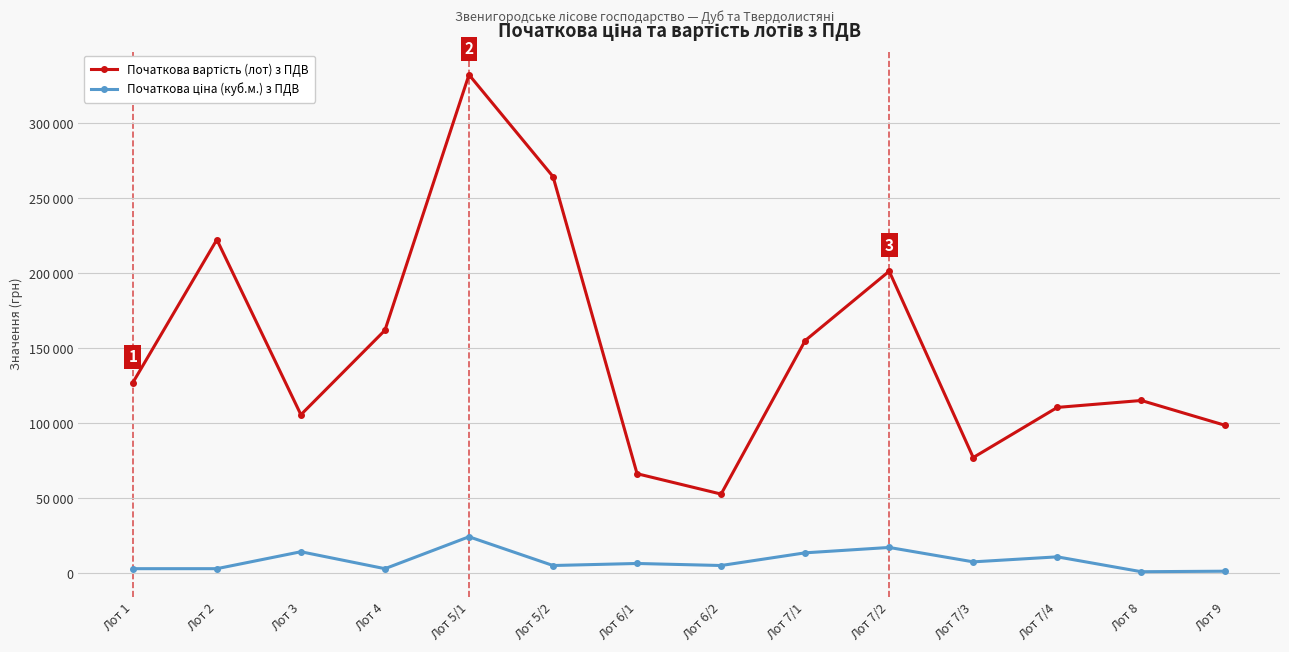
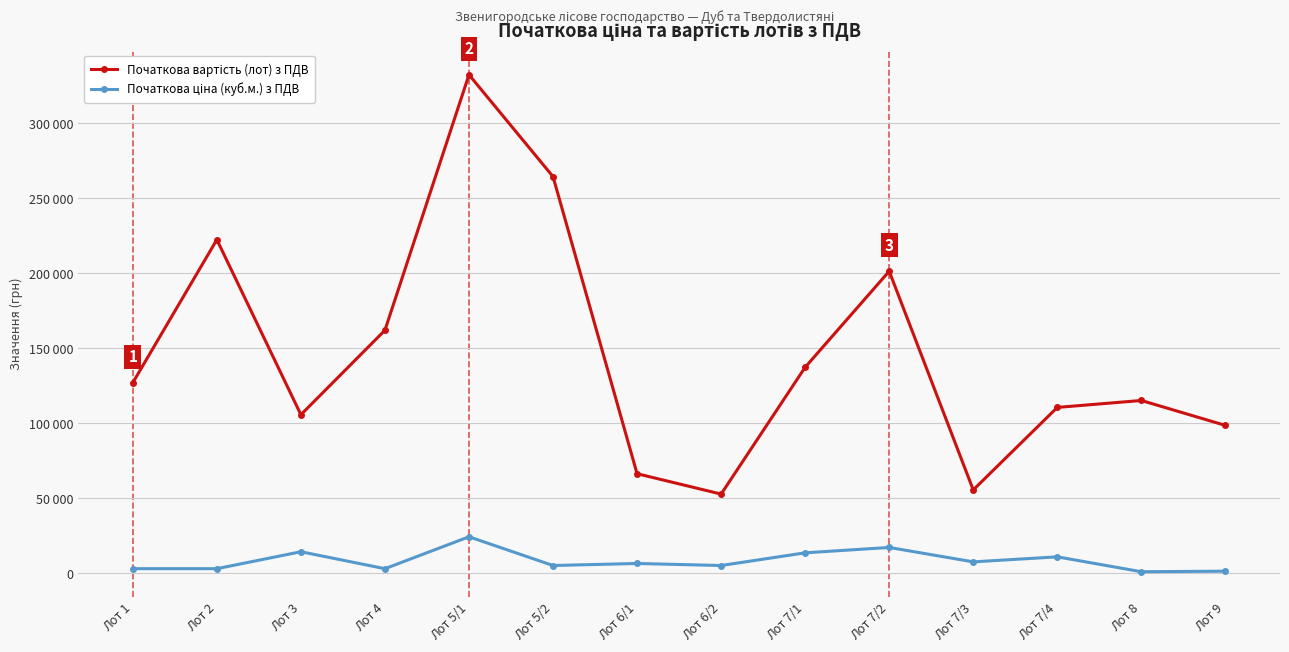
Початкова вартість (лот) з ПДВ, Лот 7/1: 155000 -> 137000
Початкова вартість (лот) з ПДВ, Лот 7/3: 77000 -> 56000
